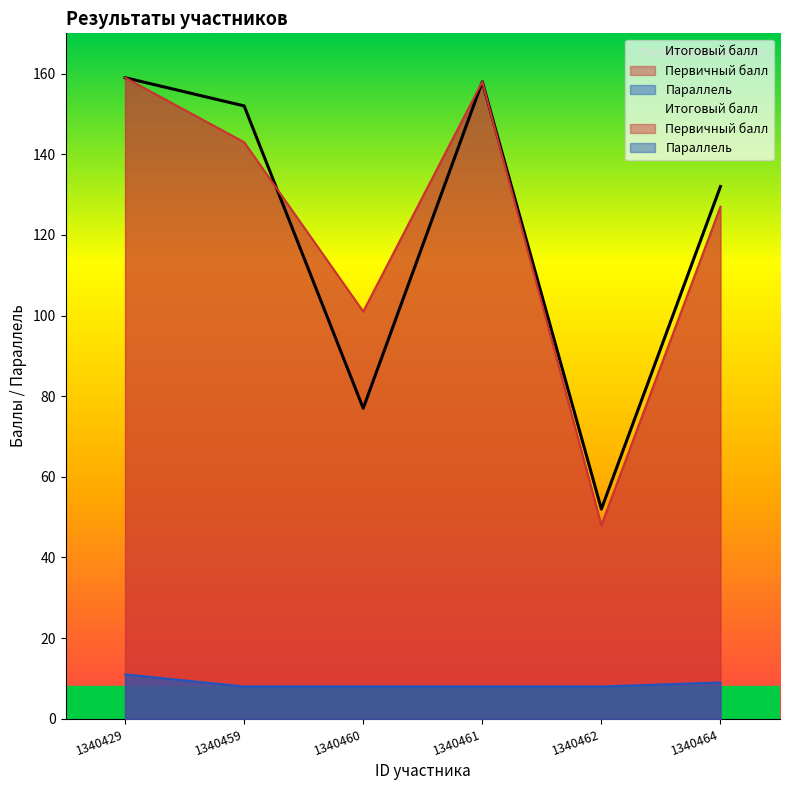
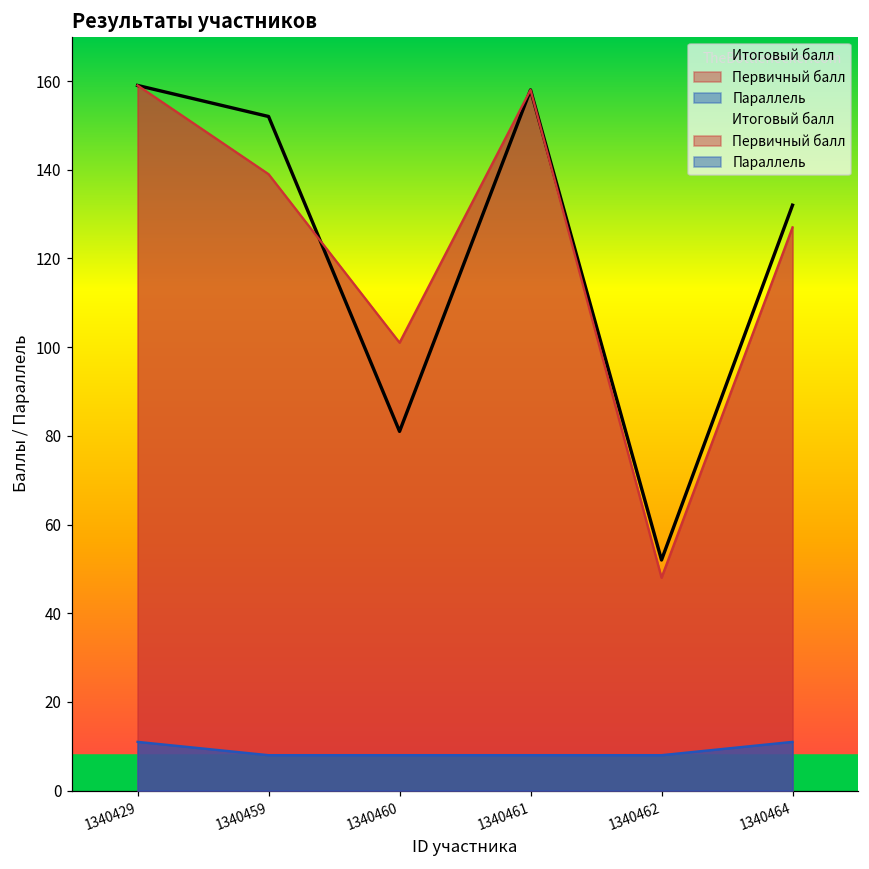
Первичный балл, 1340459: 143 -> 139
Итоговый балл, 1340460: 77 -> 81
Параллель, 1340464: 9 -> 11
